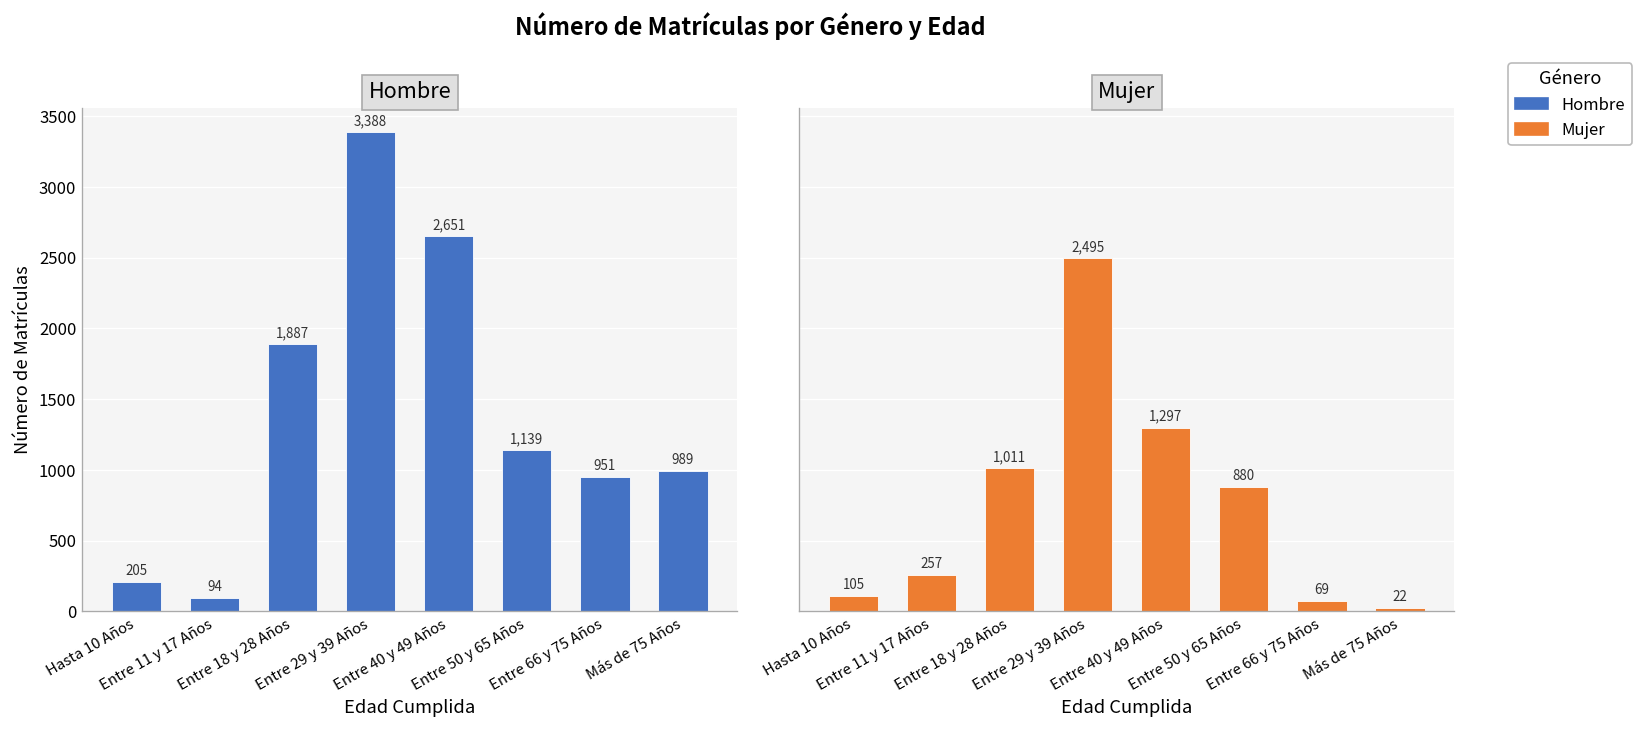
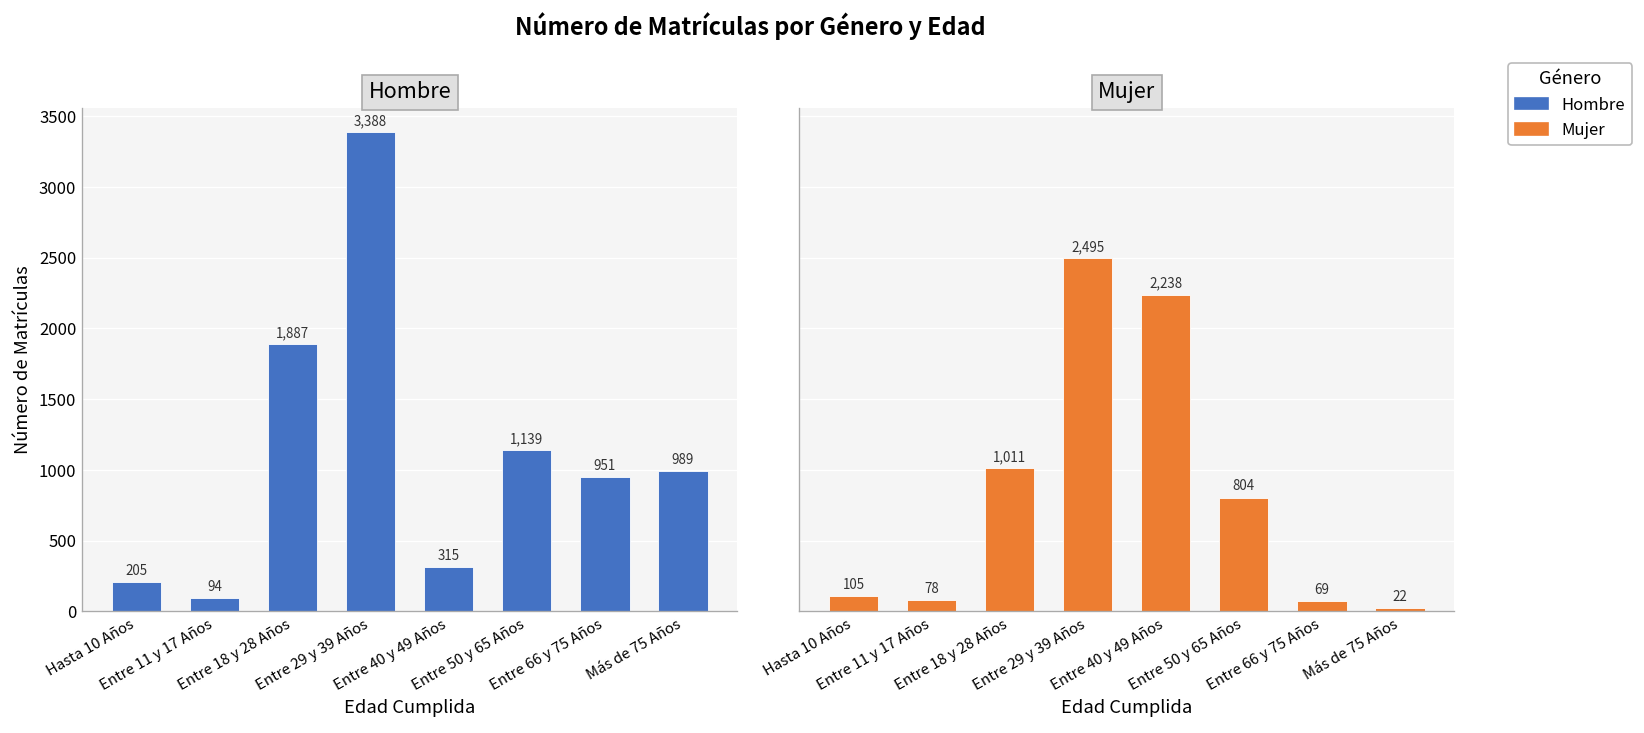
Hombre, Entre 40 y 49 Años: 2,651 -> 315
Mujer, Entre 11 y 17 Años: 257 -> 78
Mujer, Entre 40 y 49 Años: 1,297 -> 2,238
Mujer, Entre 50 y 65 Años: 880 -> 804
